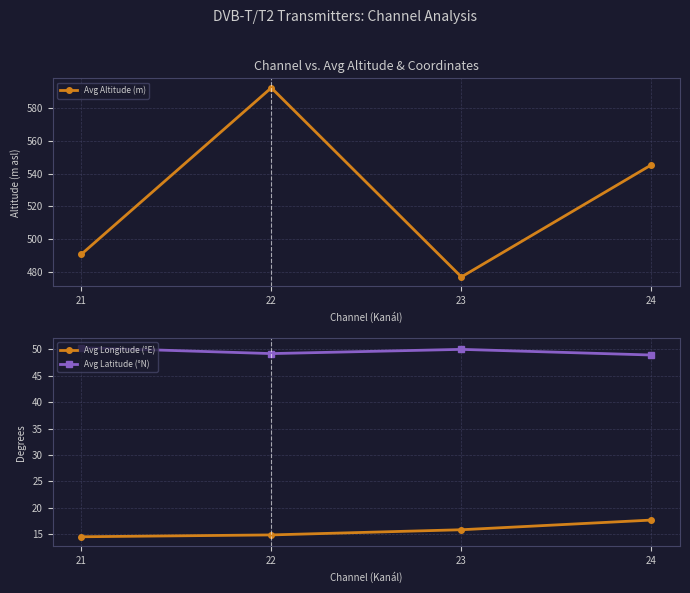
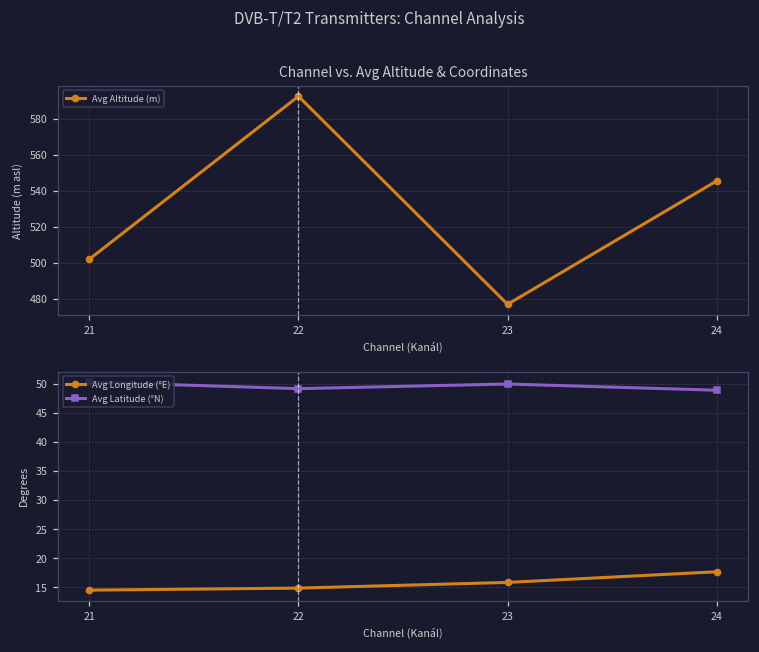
Channel vs. Avg Altitude & Coordinates, 21: 491 -> 502
